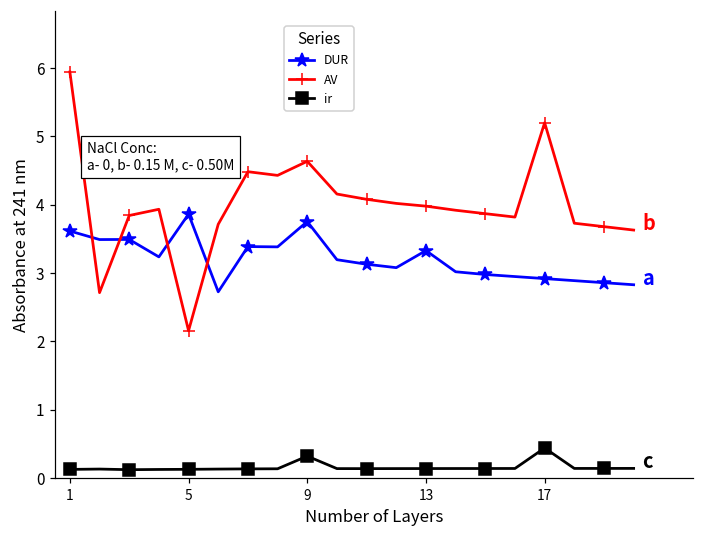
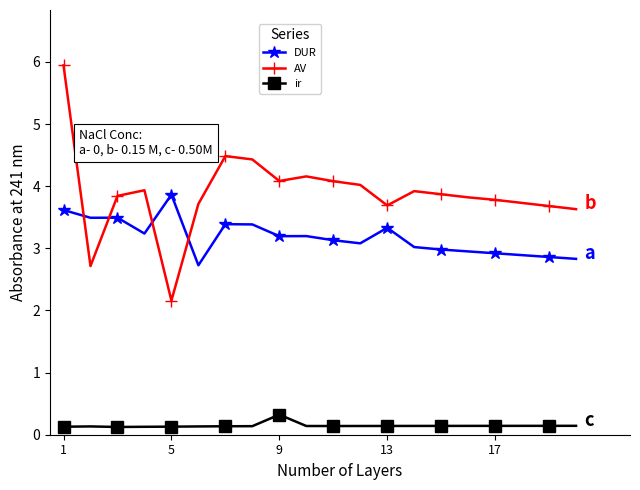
DUR, 9: 3.8 -> 3.2
AV, 9: 4.6 -> 4.1
AV, 13: 4.0 -> 3.7
AV, 17: 5.2 -> 3.8
ir, 17: 0.4 -> 0.1
